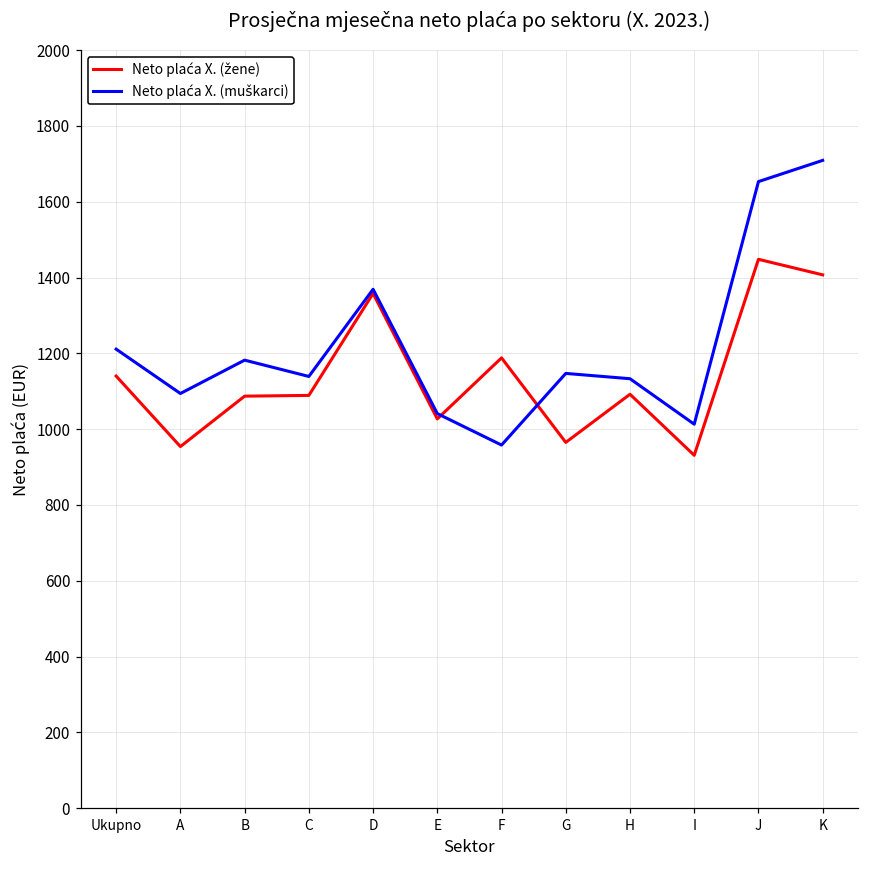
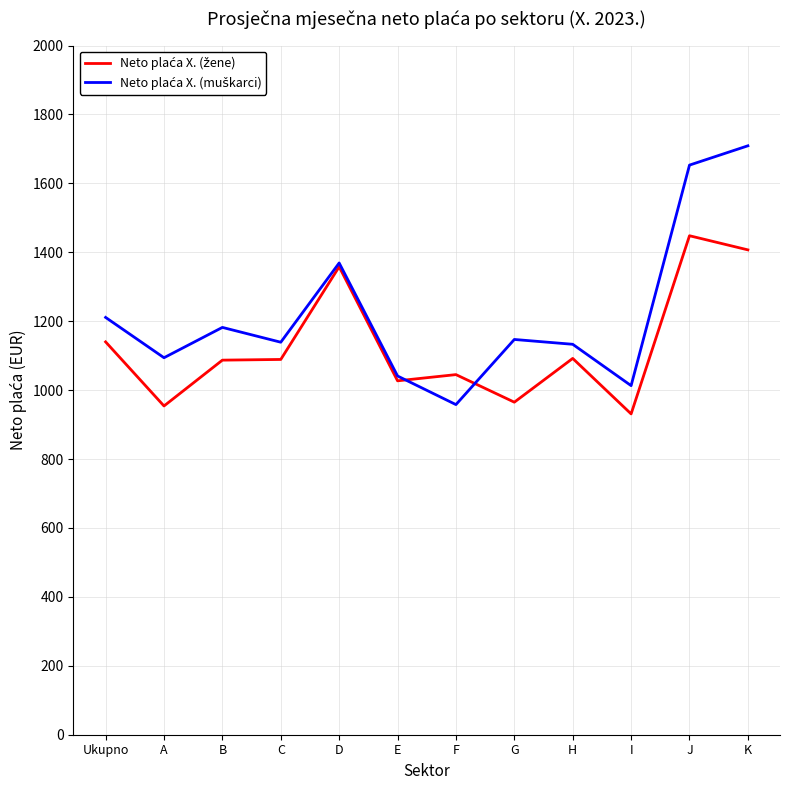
Neto plaća X. (žene), F: 1190 -> 1050
